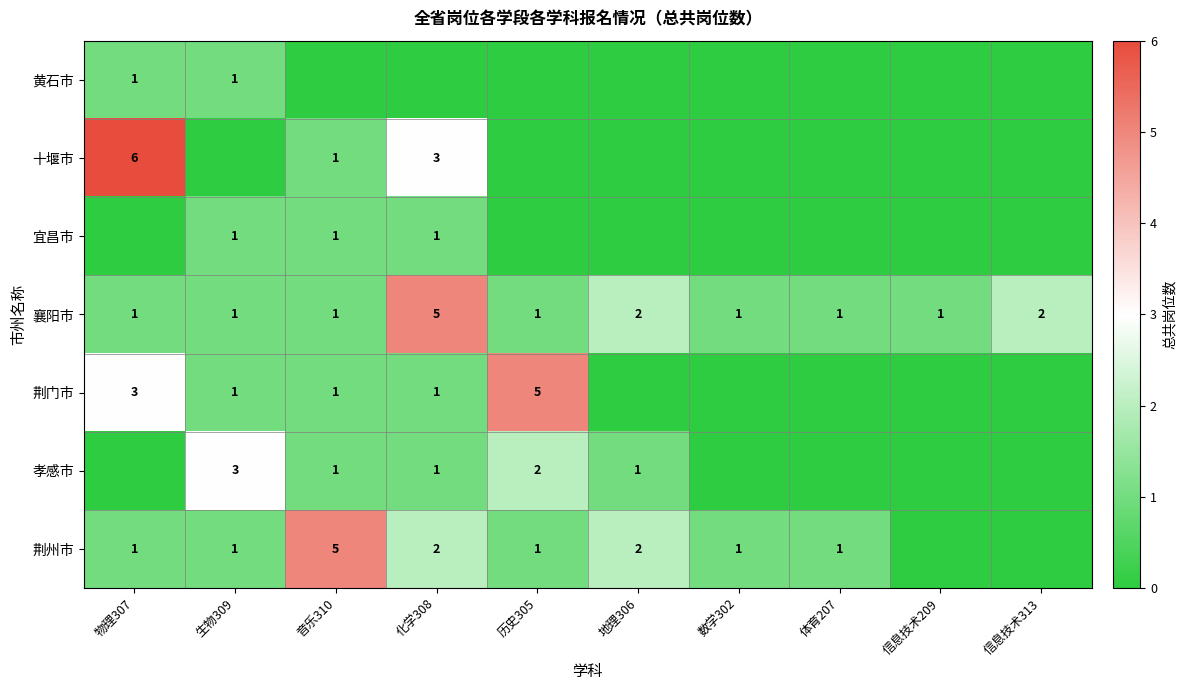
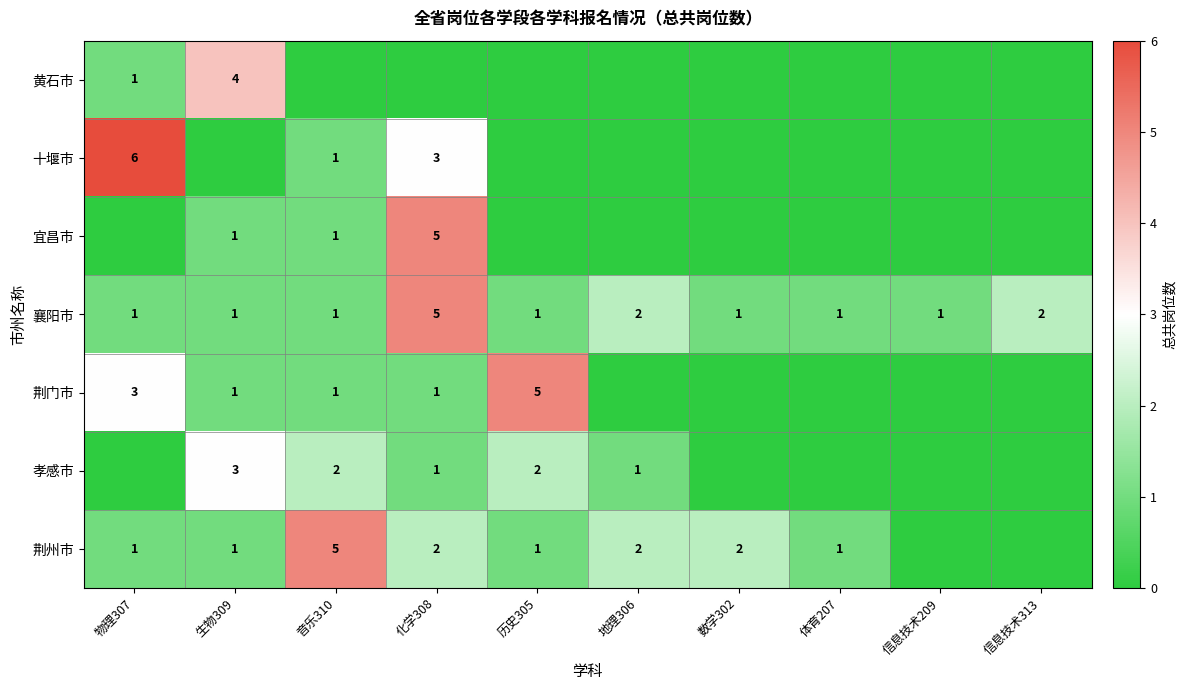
黄石市, 生物309: 1 -> 4
宜昌市, 化学308: 1 -> 5
孝感市, 音乐310: 1 -> 2
荆州市, 数学302: 1 -> 2
